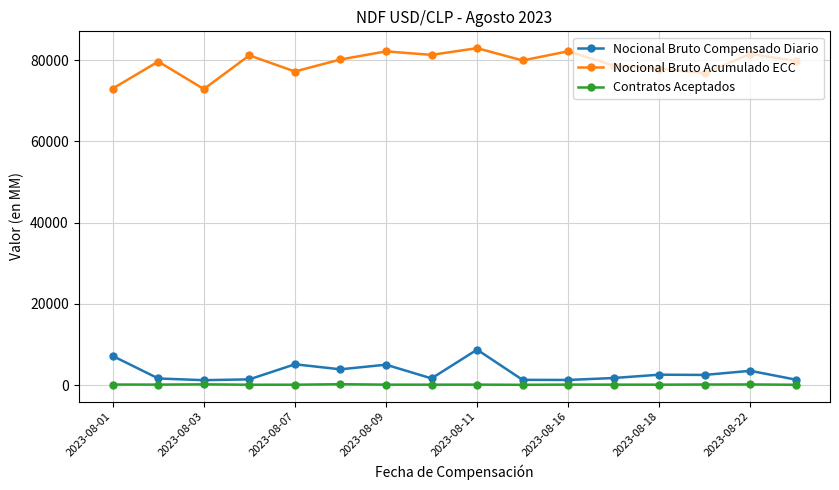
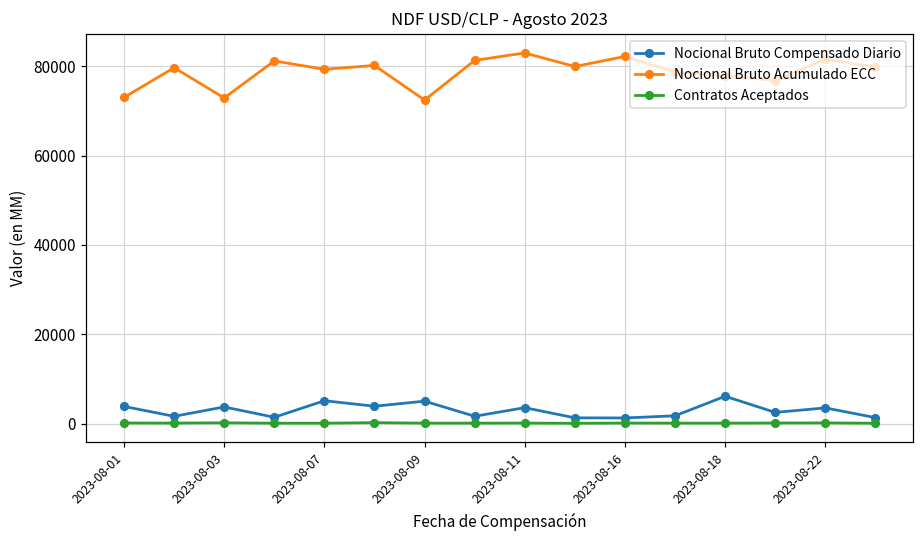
Nocional Bruto Compensado Diario, 2023-08-01: 7000 -> 4000
Nocional Bruto Compensado Diario, 2023-08-03: 1000 -> 4000
Nocional Bruto Acumulado ECC, 2023-08-07: 77000 -> 79000
Nocional Bruto Acumulado ECC, 2023-08-09: 82000 -> 72000
Nocional Bruto Compensado Diario, 2023-08-11: 9000 -> 4000
Nocional Bruto Compensado Diario, 2023-08-18: 3000 -> 6000
